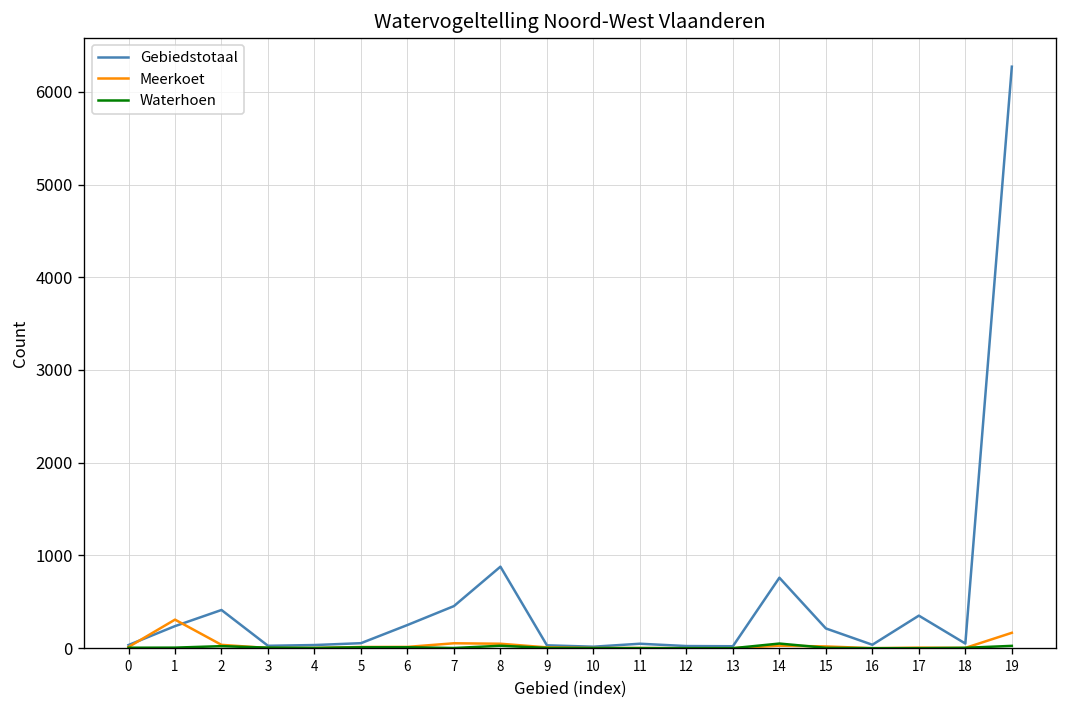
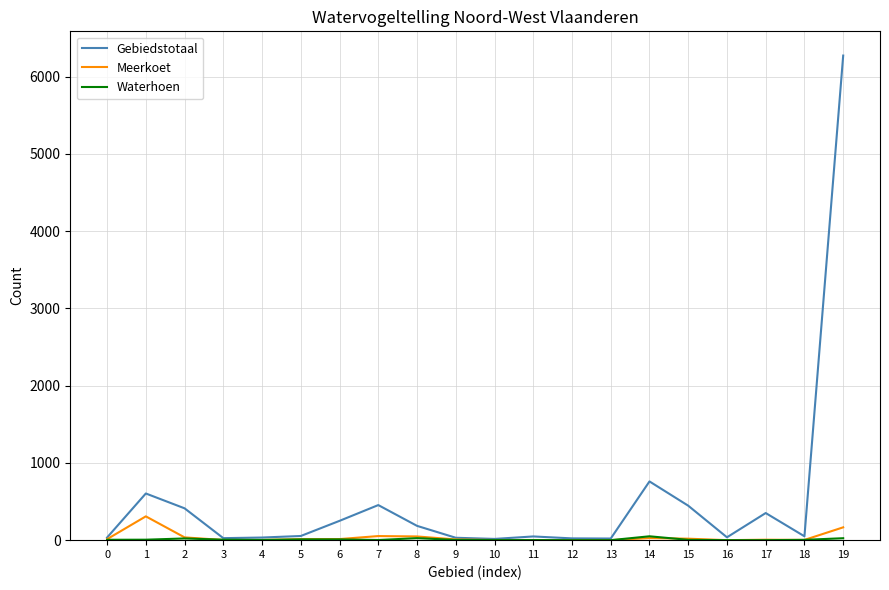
Gebiedstotaal, 1: 200 -> 600
Gebiedstotaal, 8: 900 -> 200
Gebiedstotaal, 15: 200 -> 400
